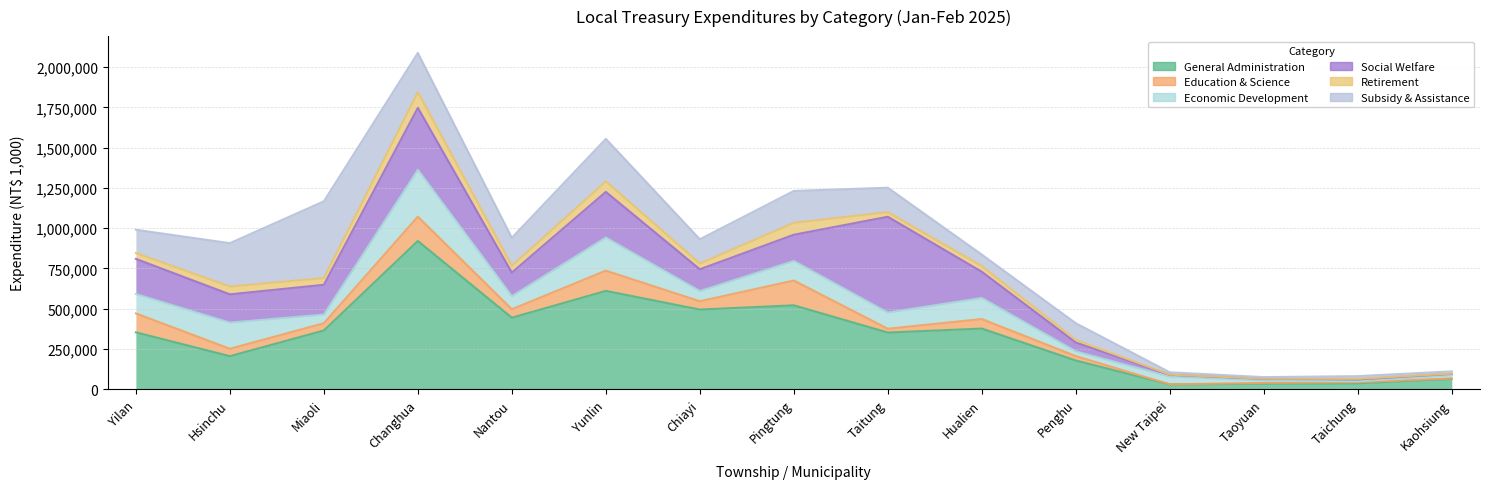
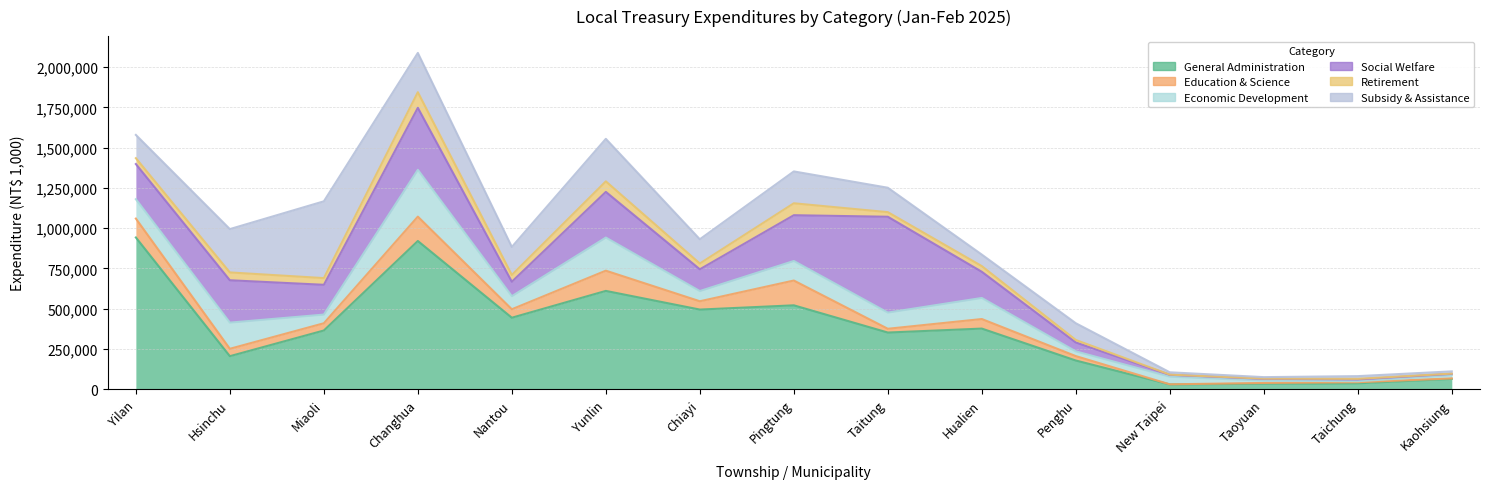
General Administration, Yilan: 350,000 -> 940,000
Social Welfare, Hsinchu: 180,000 -> 260,000
Social Welfare, Nantou: 150,000 -> 90,000
Social Welfare, Pingtung: 160,000 -> 280,000
